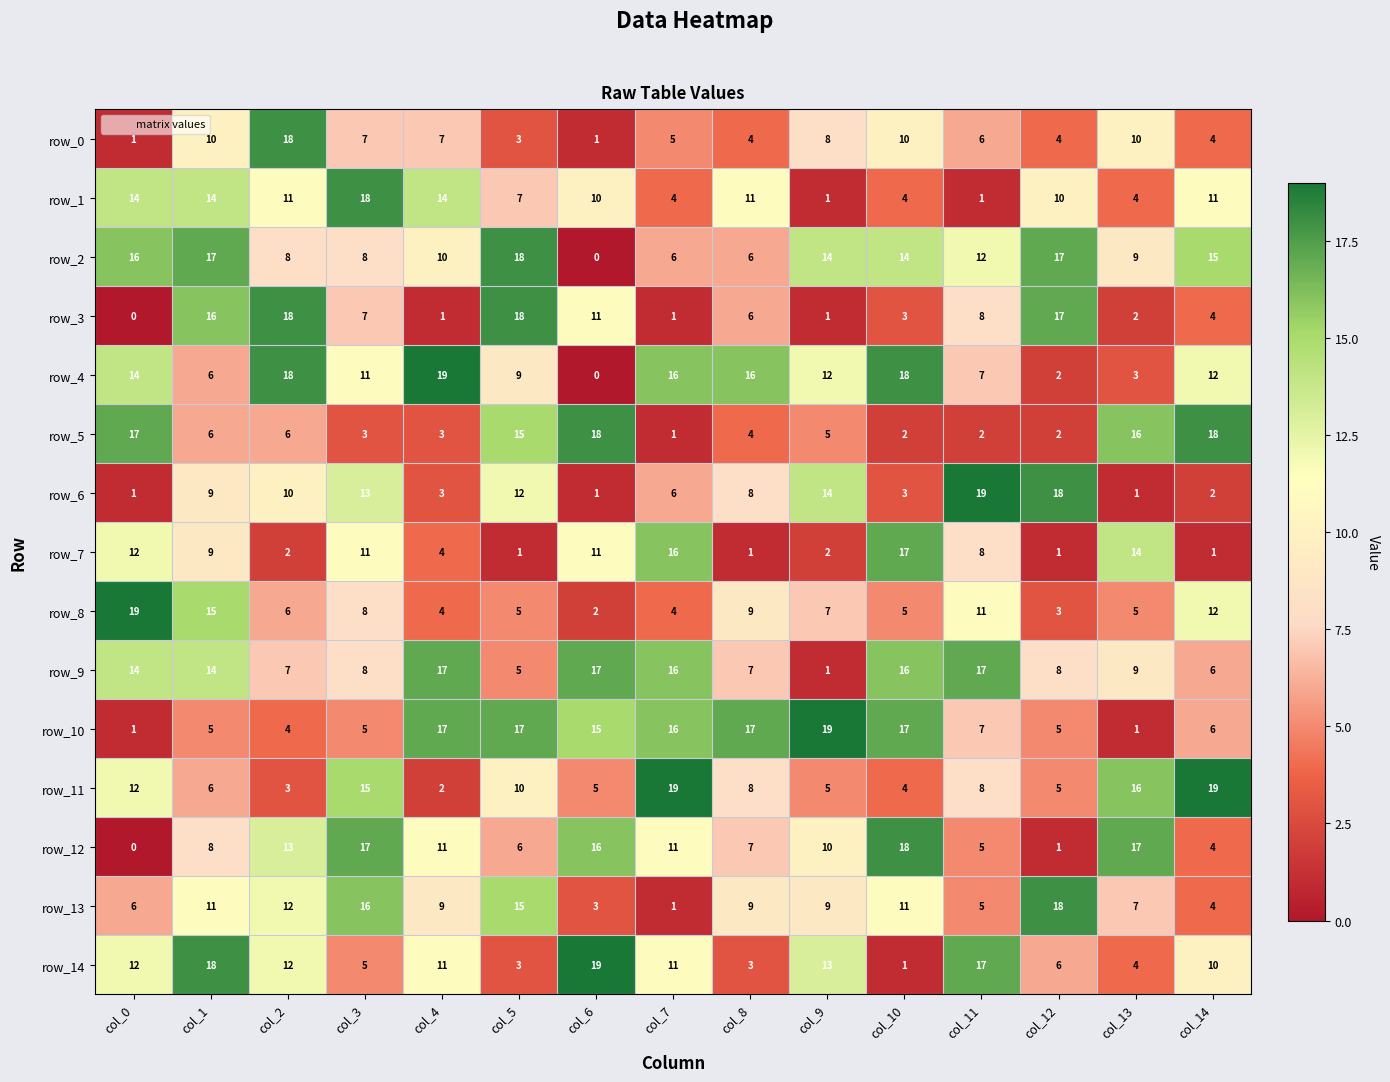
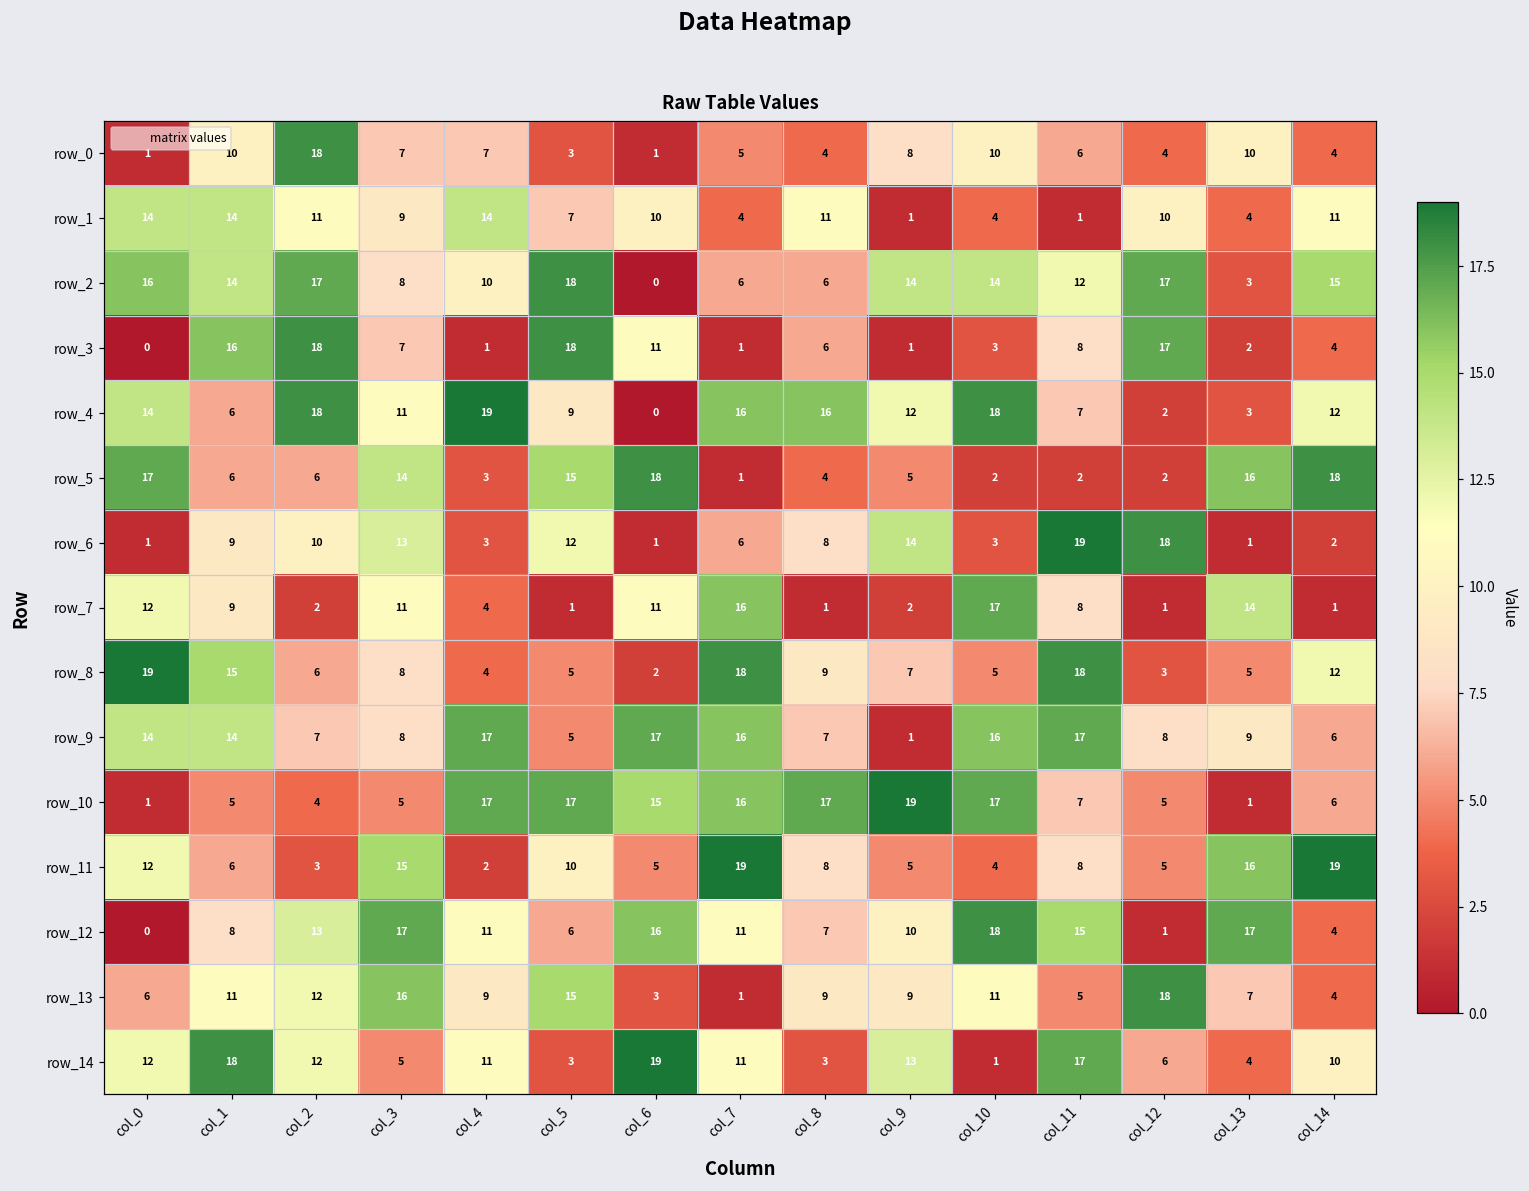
row_1, col_3: 18 -> 9
row_2, col_1: 17 -> 14
row_2, col_2: 8 -> 17
row_2, col_13: 9 -> 3
row_5, col_3: 3 -> 14
row_8, col_7: 4 -> 18
row_8, col_11: 11 -> 18
row_12, col_11: 5 -> 15
